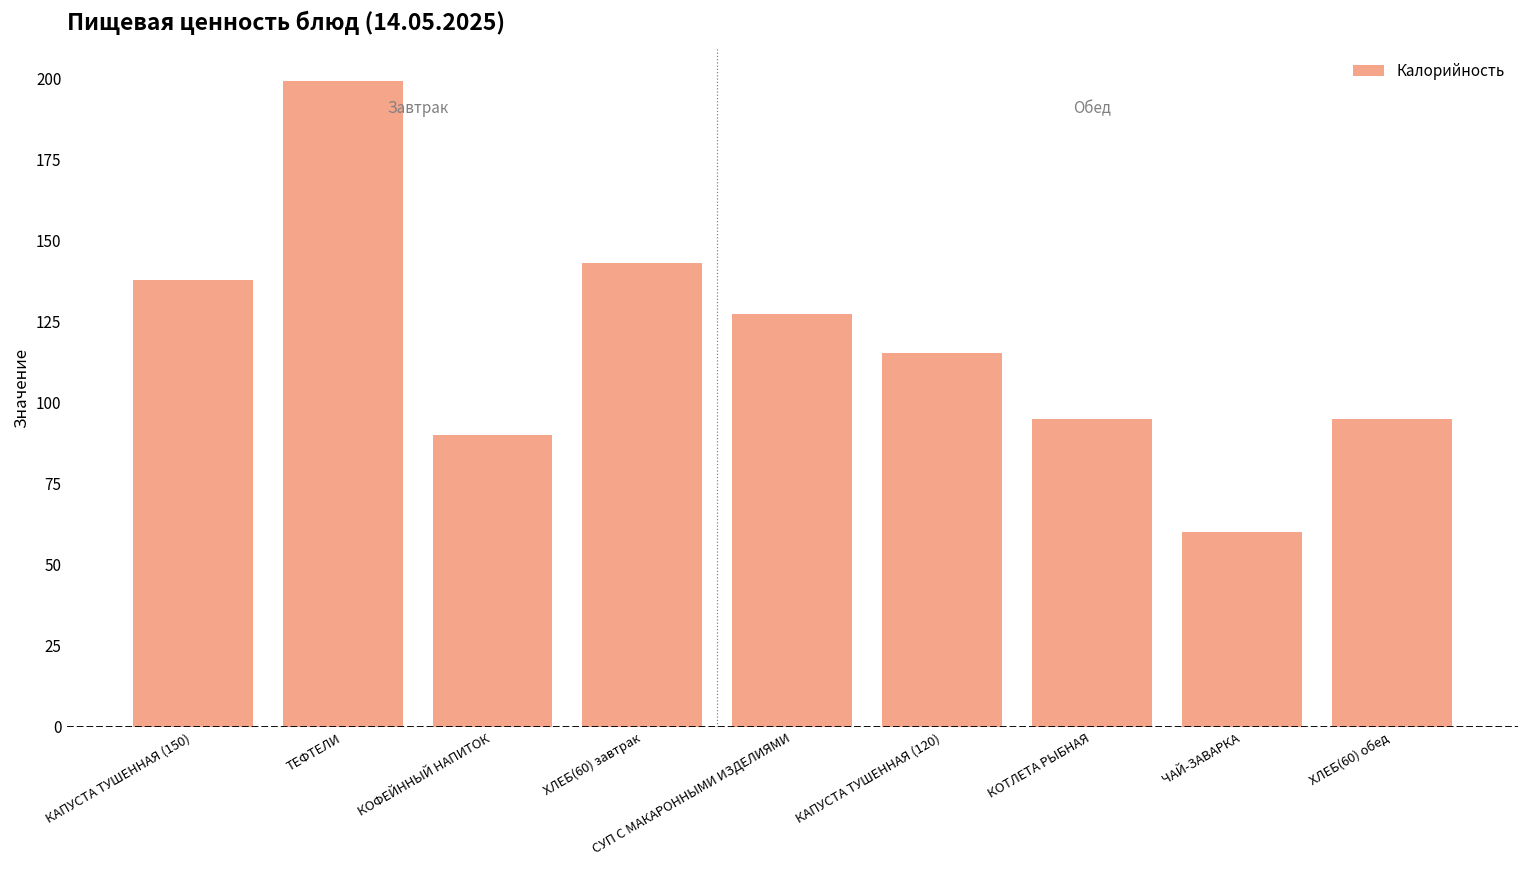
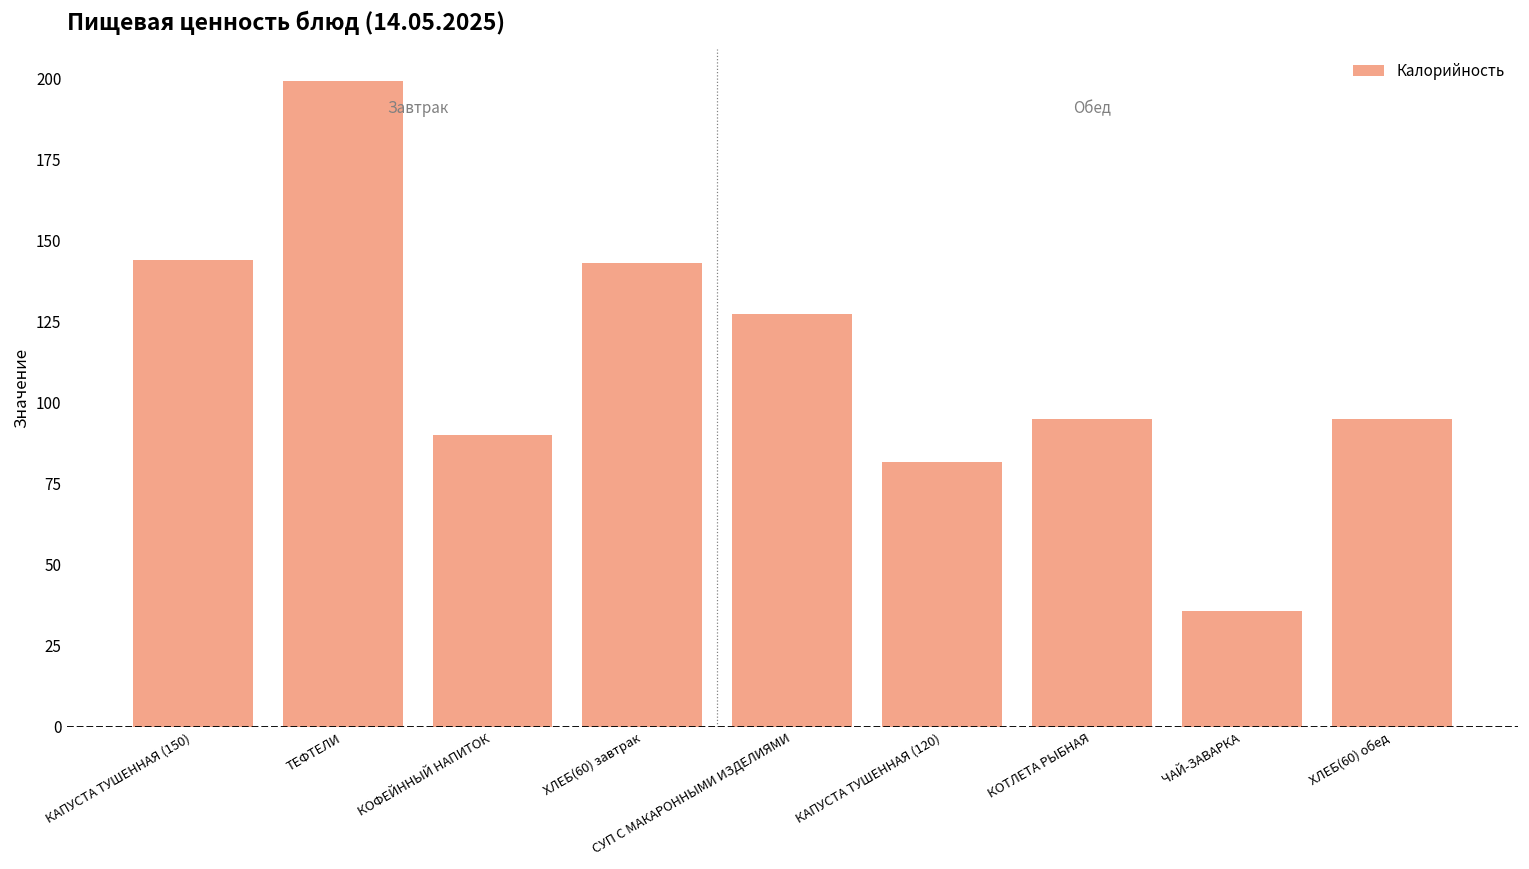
КАПУСТА ТУШЕННАЯ (150): 138 -> 144
КАПУСТА ТУШЕННАЯ (120): 115 -> 82
ЧАЙ-ЗАВАРКА: 60 -> 36
